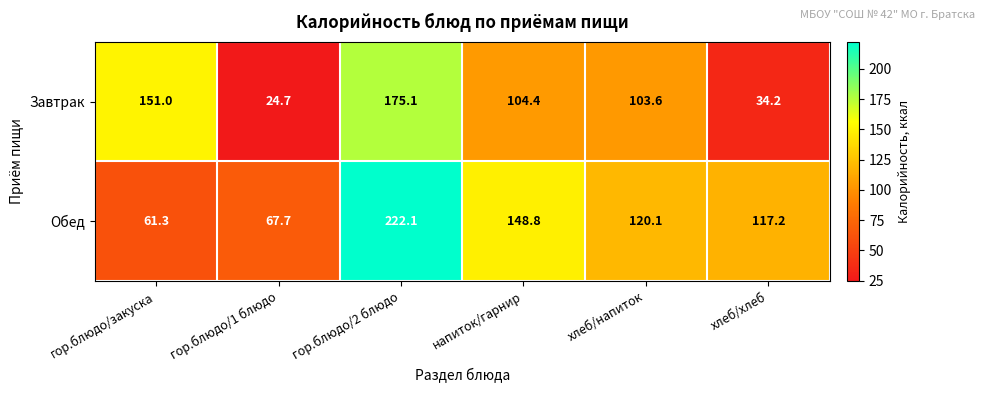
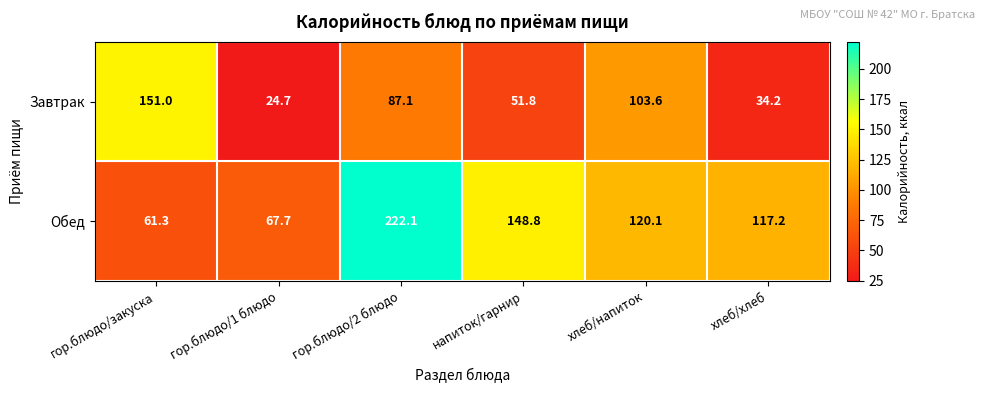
Завтрак, гор.блюдо/2 блюдо: 175.1 -> 87.1
Завтрак, напиток/гарнир: 104.4 -> 51.8
